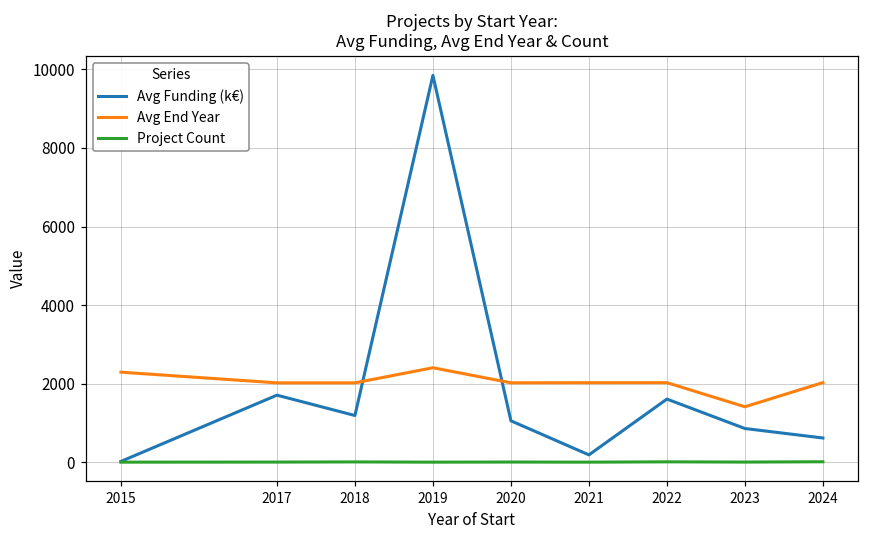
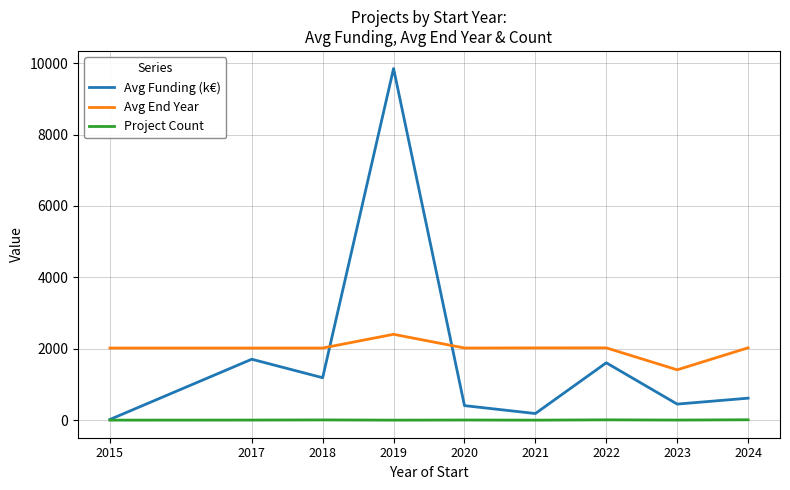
Avg End Year, 2015: 2300 -> 2000
Avg Funding (k€), 2020: 1100 -> 400
Avg Funding (k€), 2023: 900 -> 500
